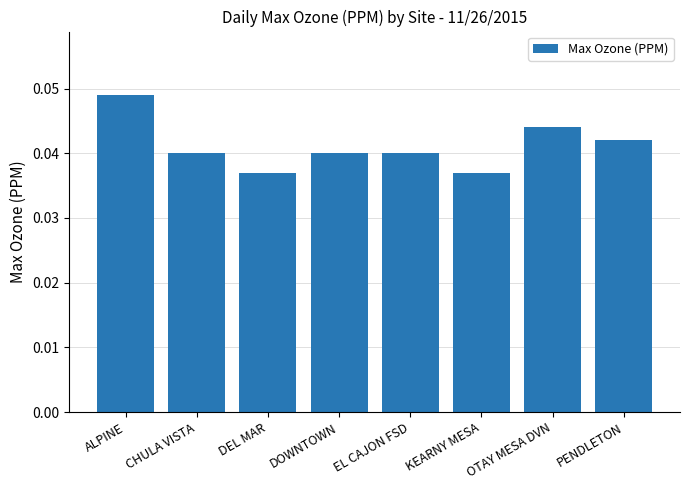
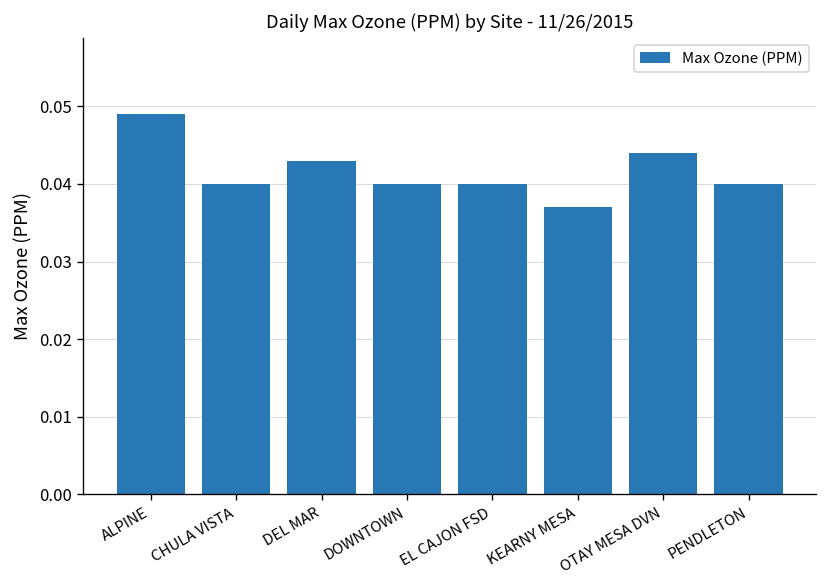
DEL MAR: 0.037 -> 0.043
PENDLETON: 0.042 -> 0.040
